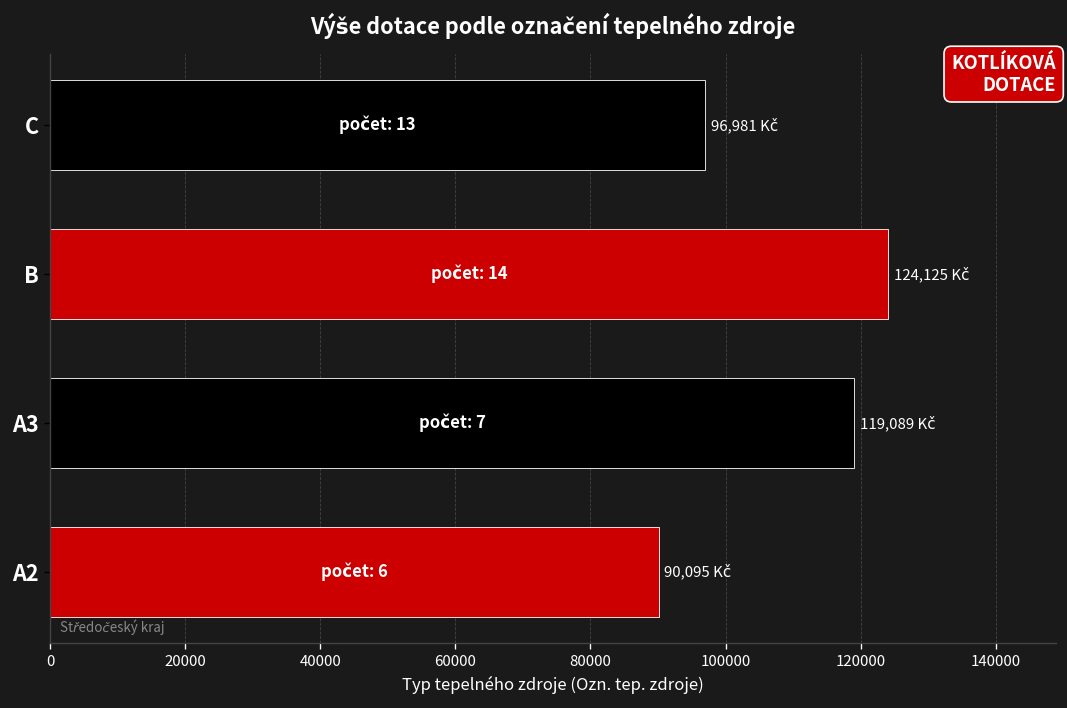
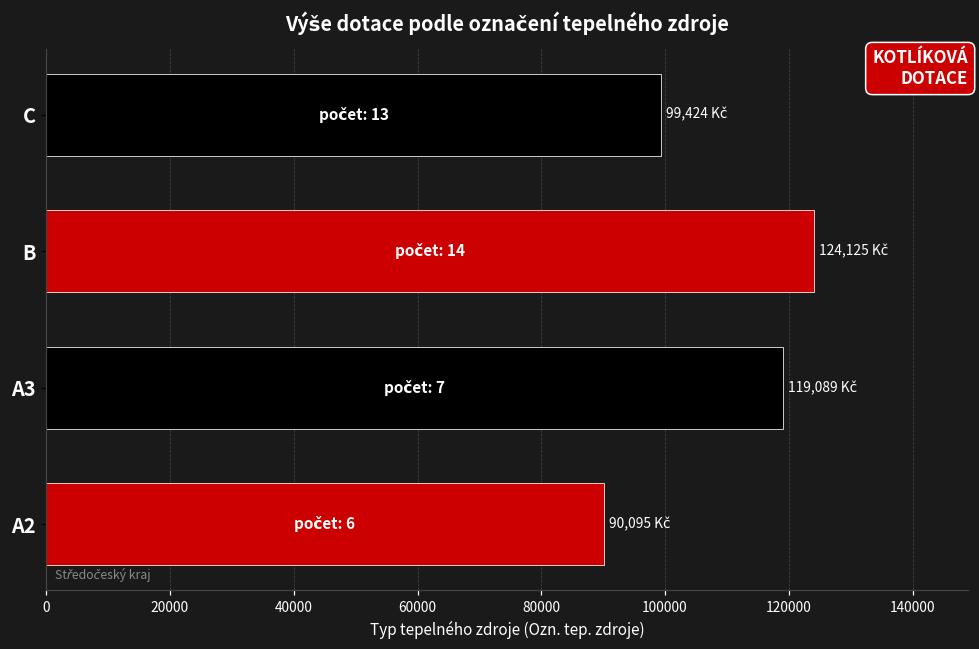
C: 96,981 -> 99,424
